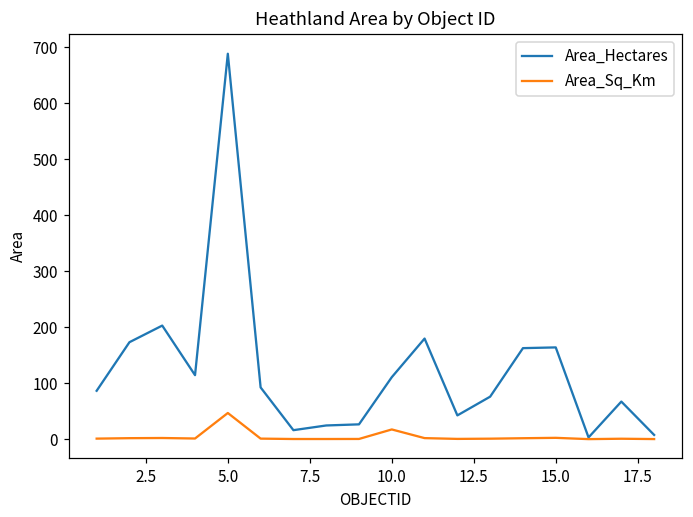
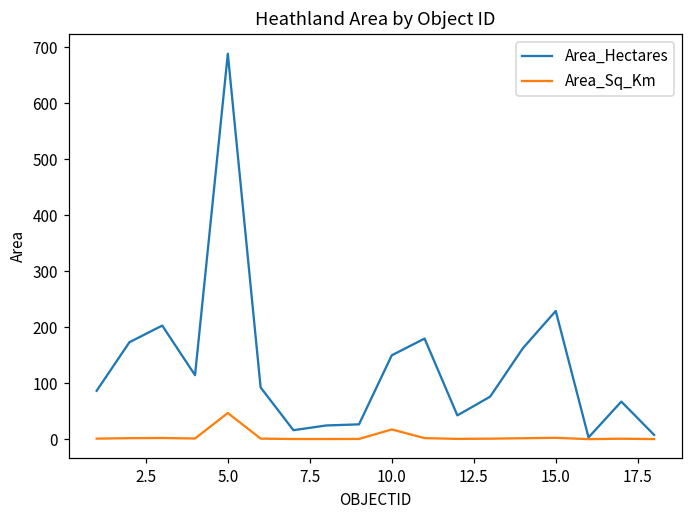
Area_Hectares, 10.0: 110 -> 150
Area_Hectares, 15.0: 160 -> 230
